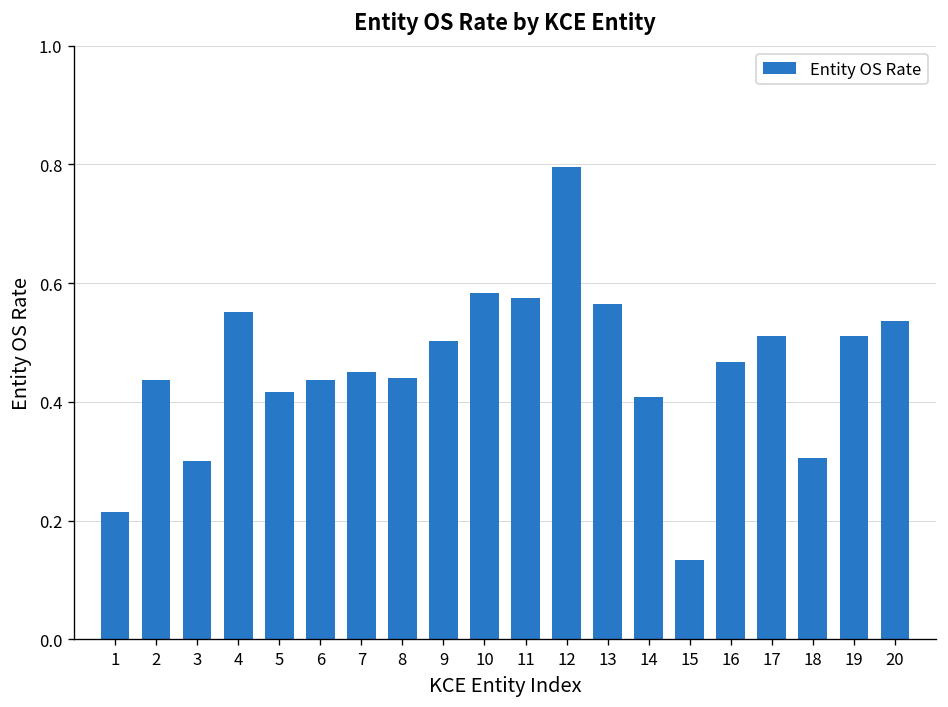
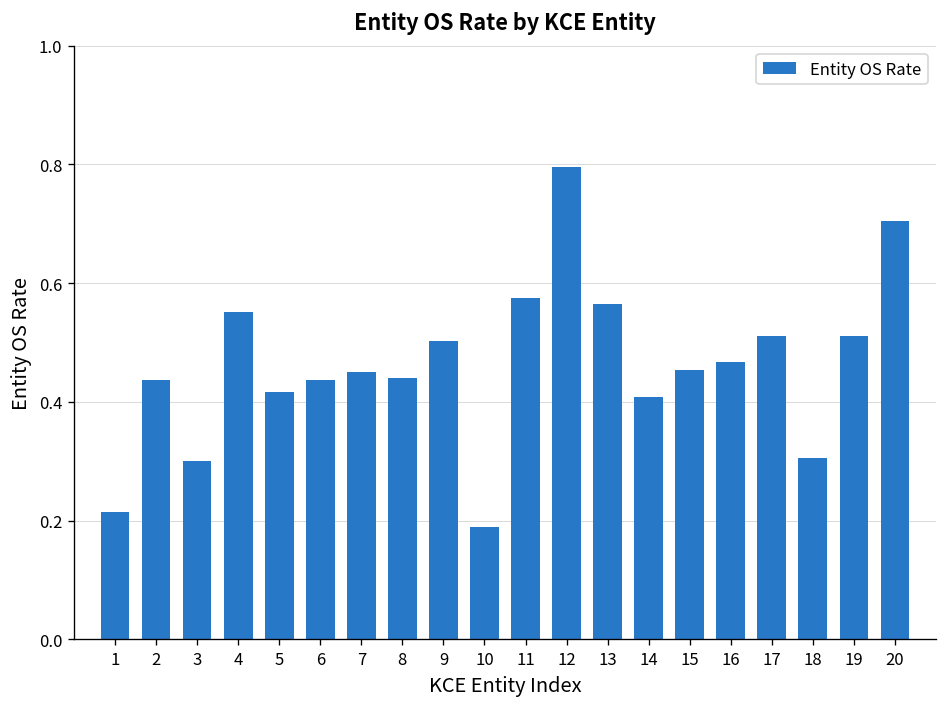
10: 0.58 -> 0.19
15: 0.13 -> 0.45
20: 0.54 -> 0.71
